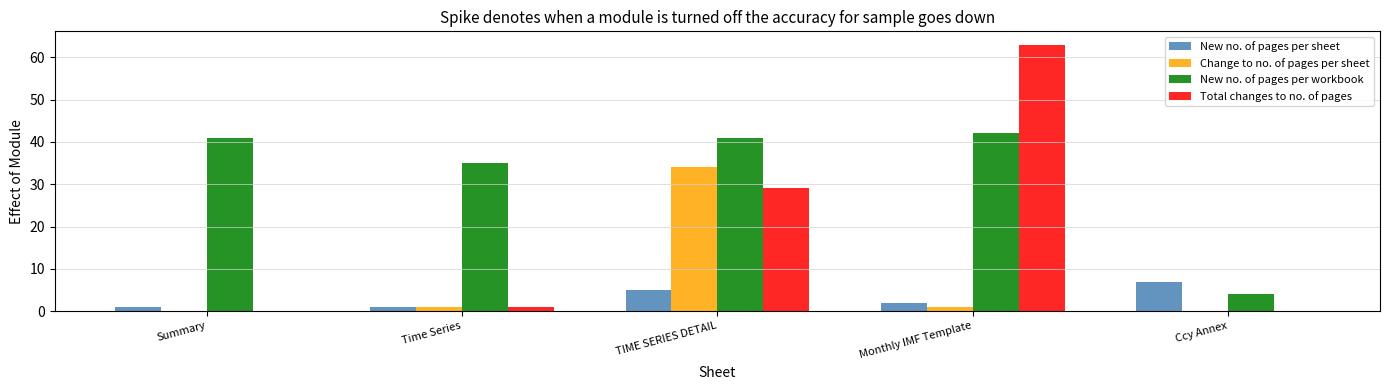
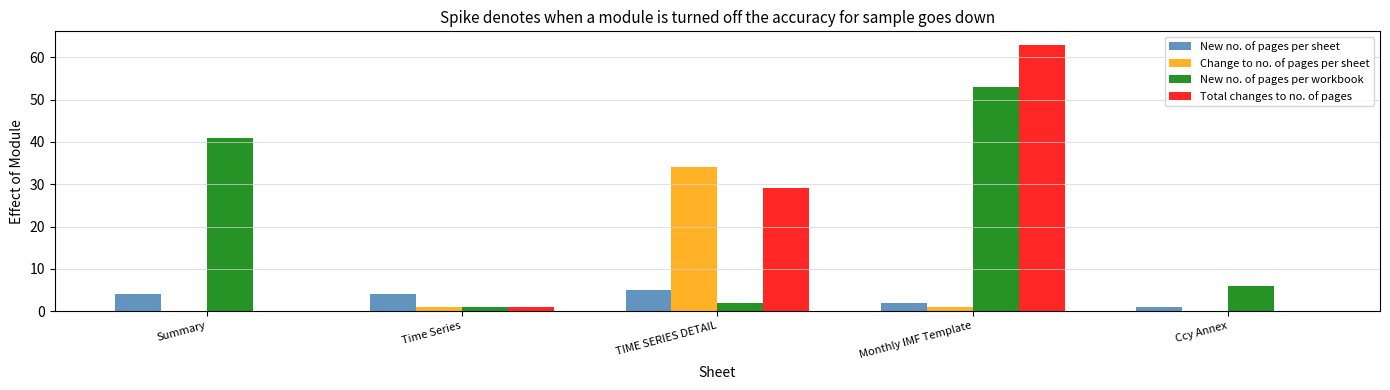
New no. of pages per sheet, Summary: 1 -> 4
New no. of pages per sheet, Time Series: 1 -> 4
New no. of pages per workbook, Time Series: 35 -> 1
New no. of pages per workbook, TIME SERIES DETAIL: 41 -> 2
New no. of pages per workbook, Monthly IMF Template: 42 -> 53
New no. of pages per sheet, Ccy Annex: 7 -> 1
New no. of pages per workbook, Ccy Annex: 4 -> 6
